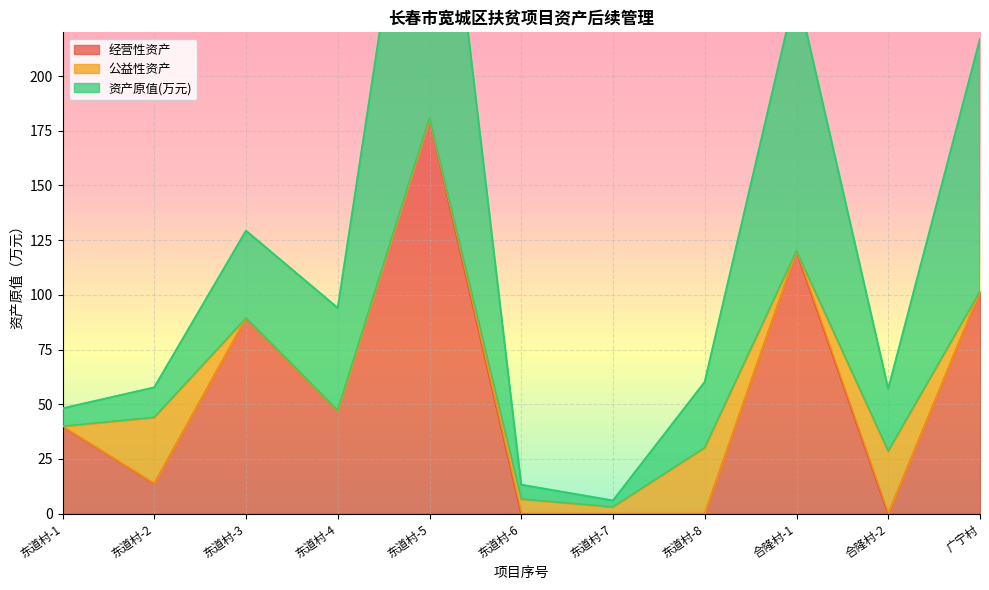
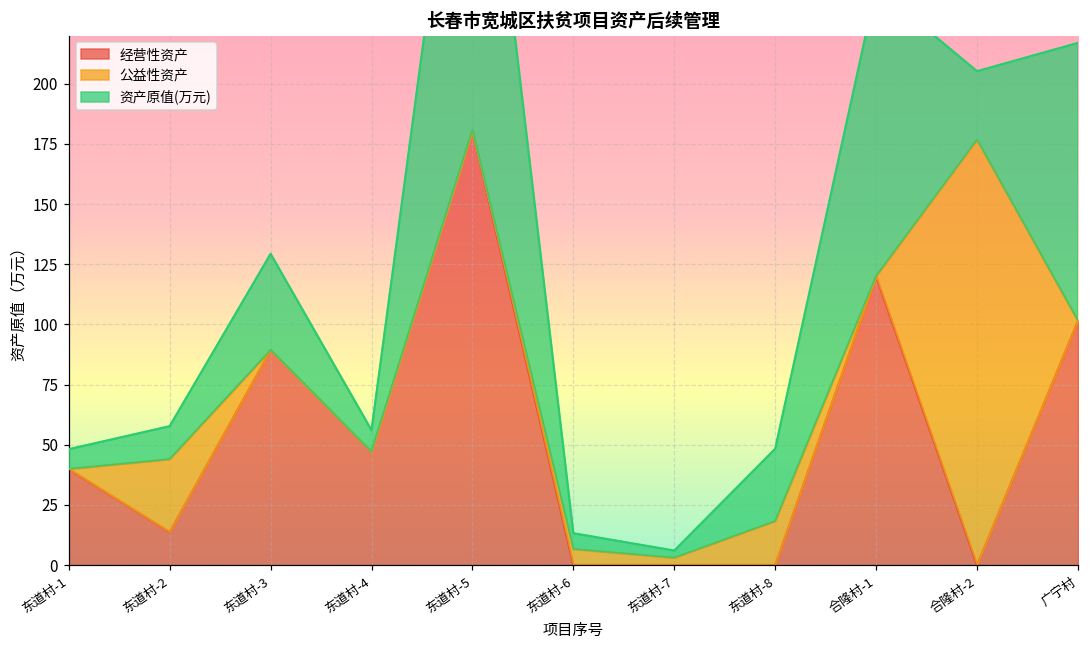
资产原值(万元), 东道村-4: 47 -> 9
公益性资产, 东道村-8: 30 -> 18
公益性资产, 合隆村-2: 29 -> 177
